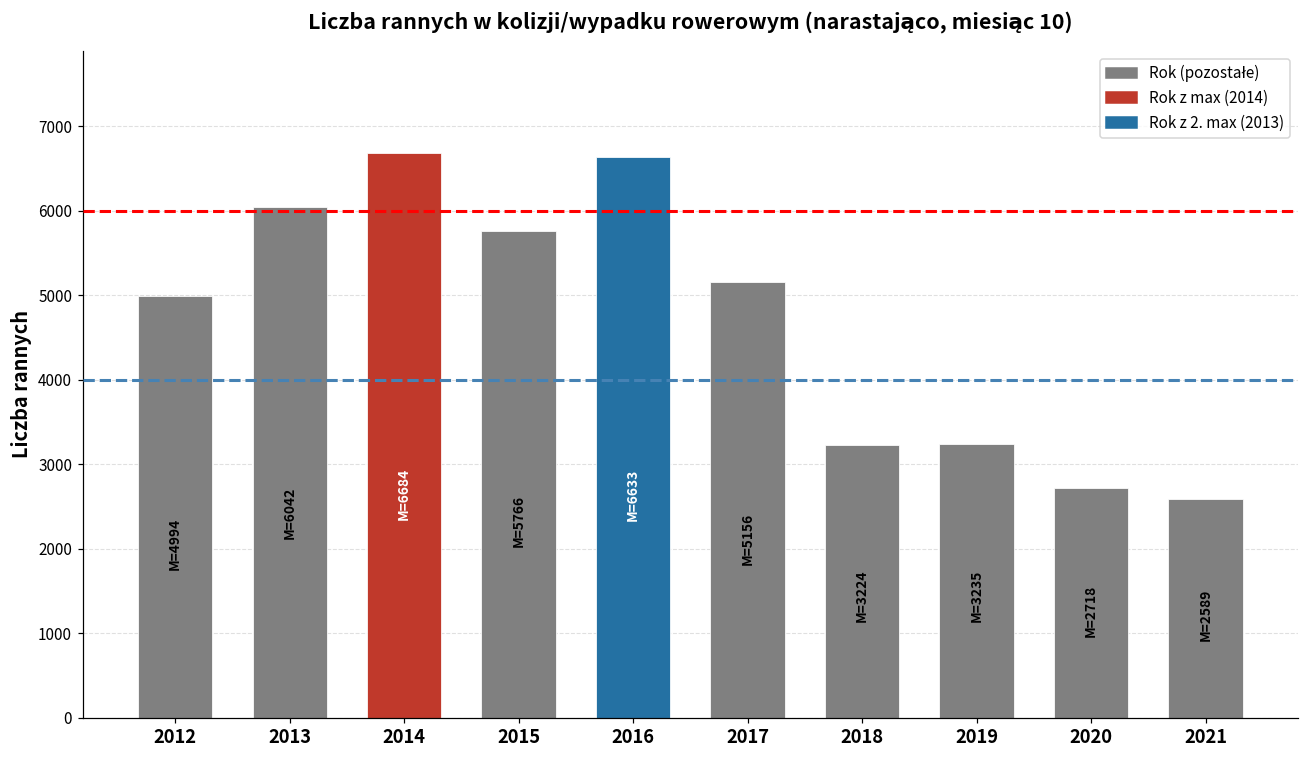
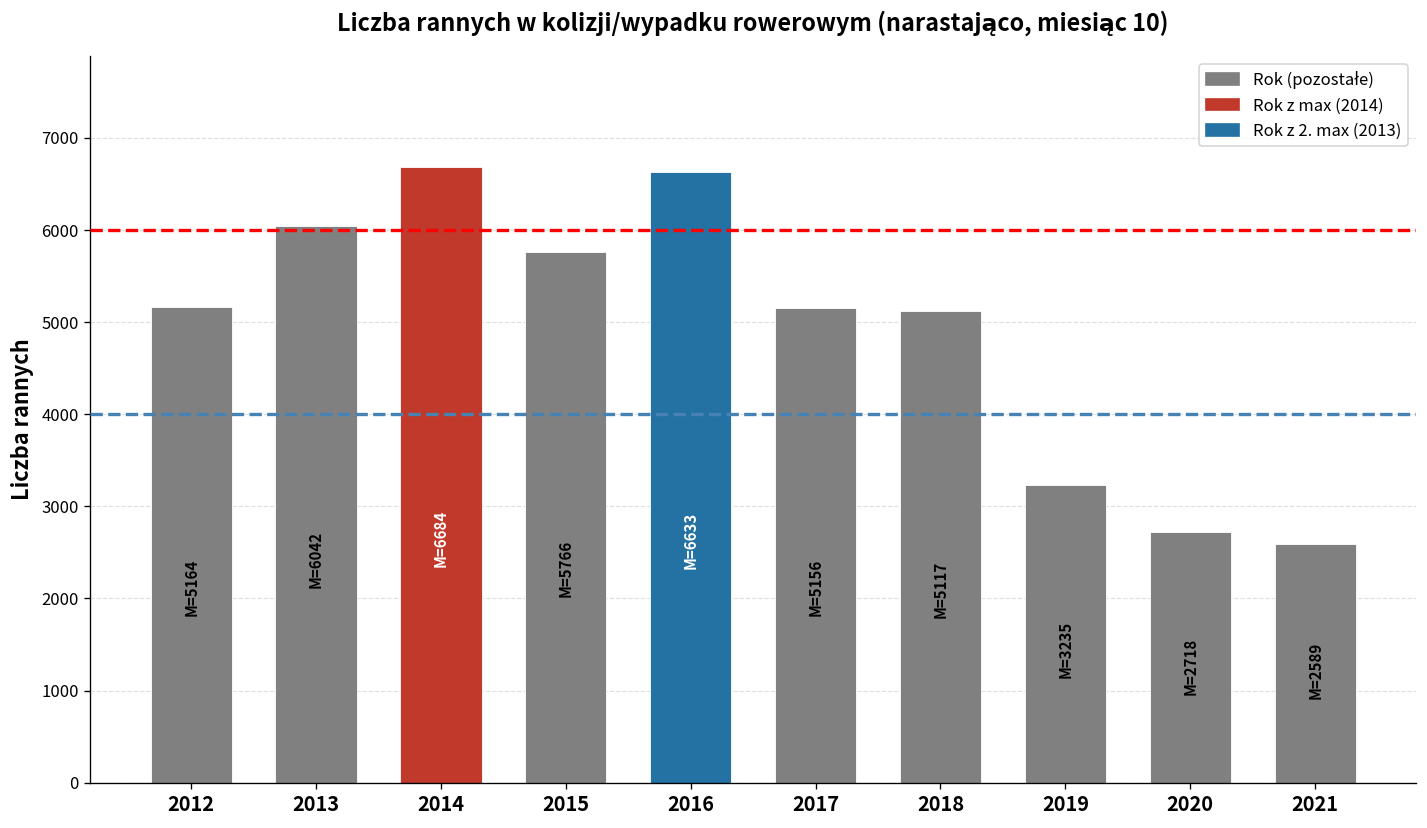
2012: 4994 -> 5164
2018: 3224 -> 5117
